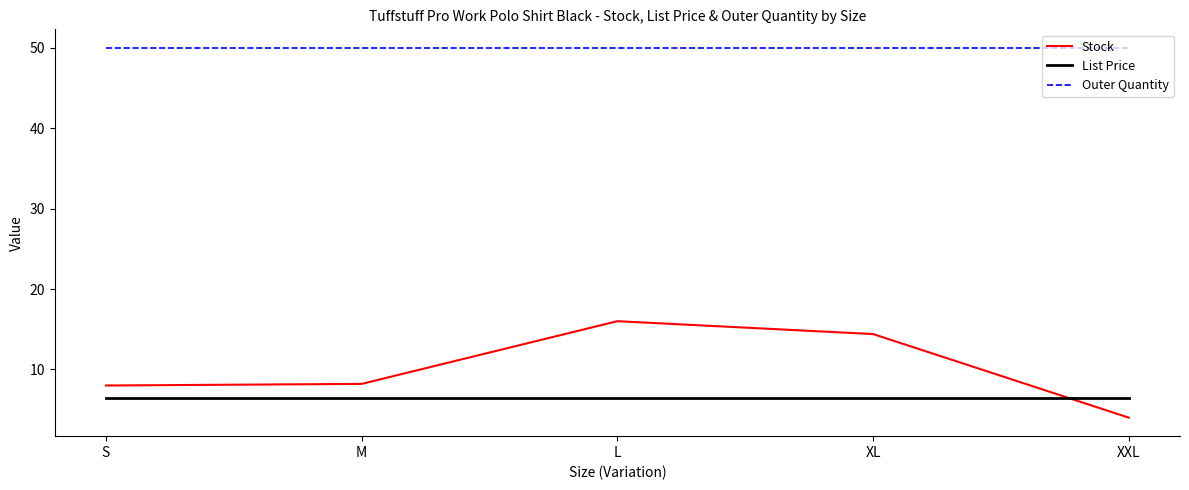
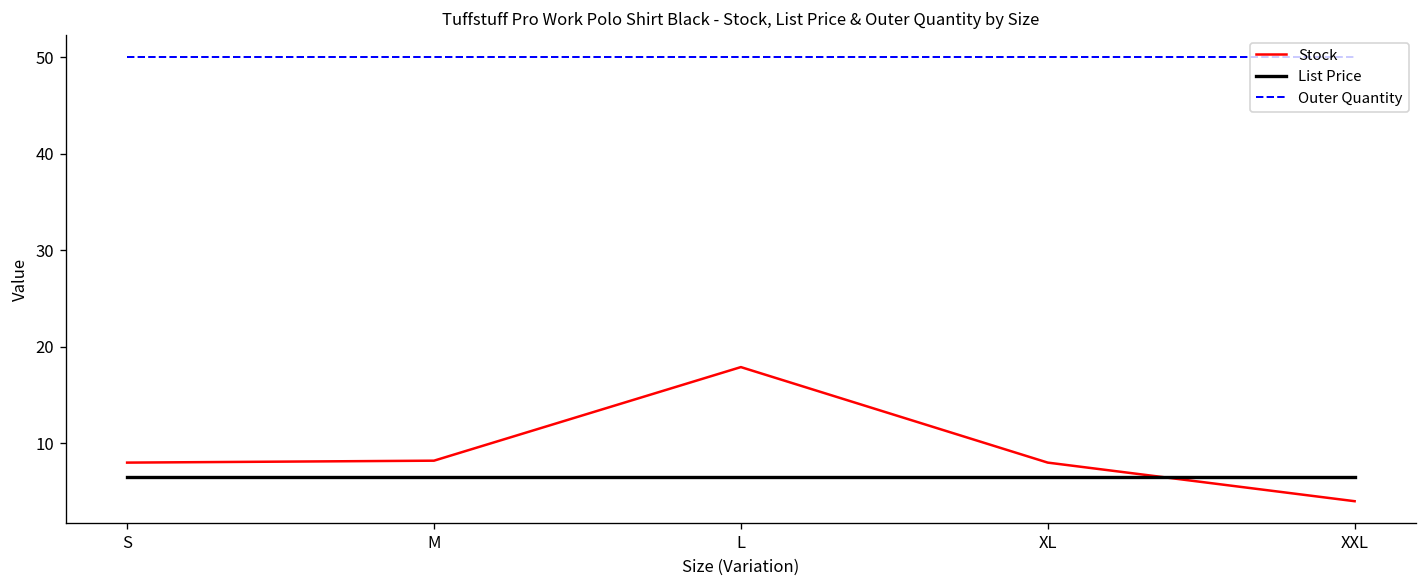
Stock, L: 16 -> 18
Stock, XL: 14 -> 8
